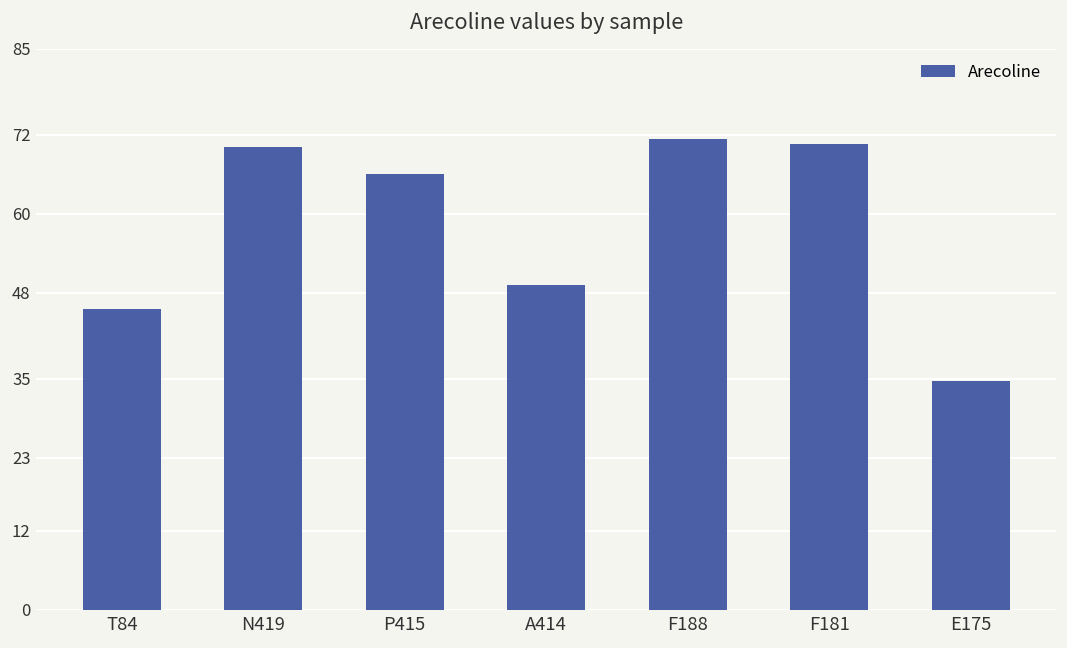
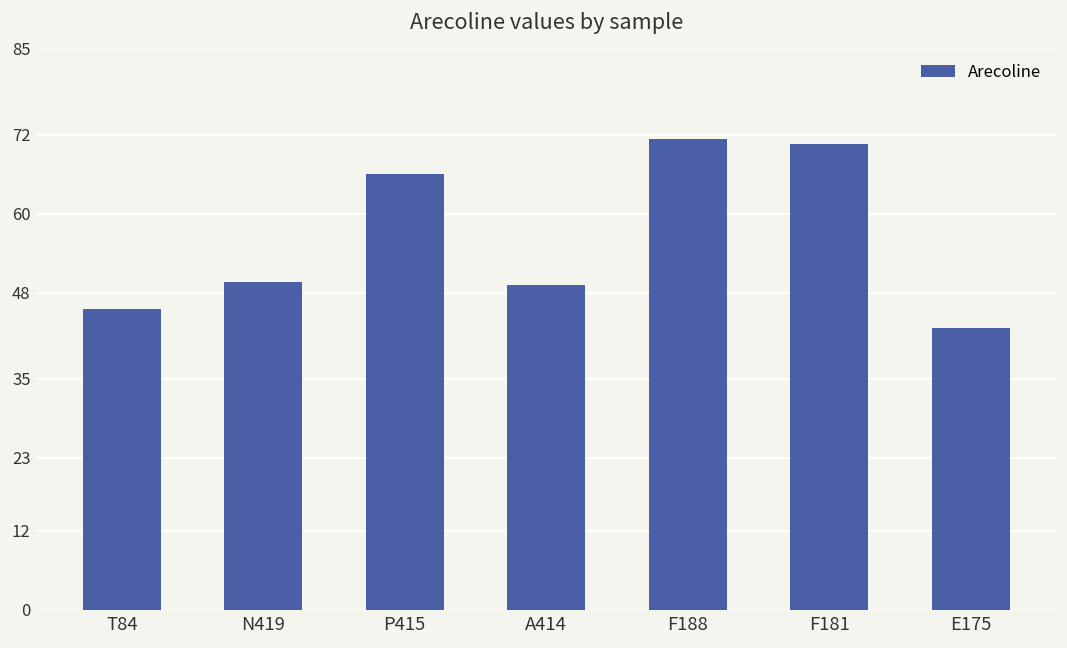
N419: 70 -> 50
E175: 35 -> 43
